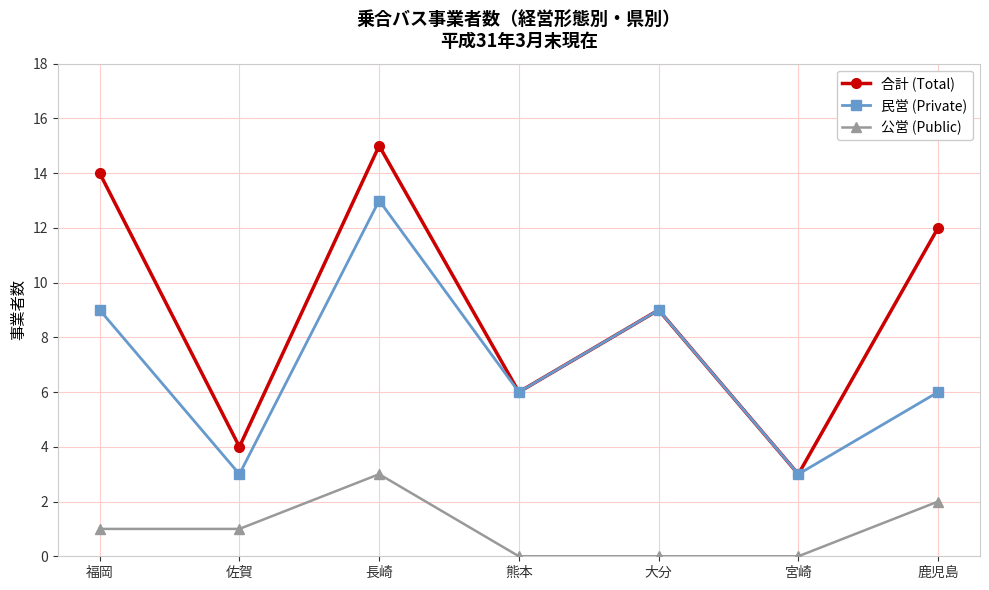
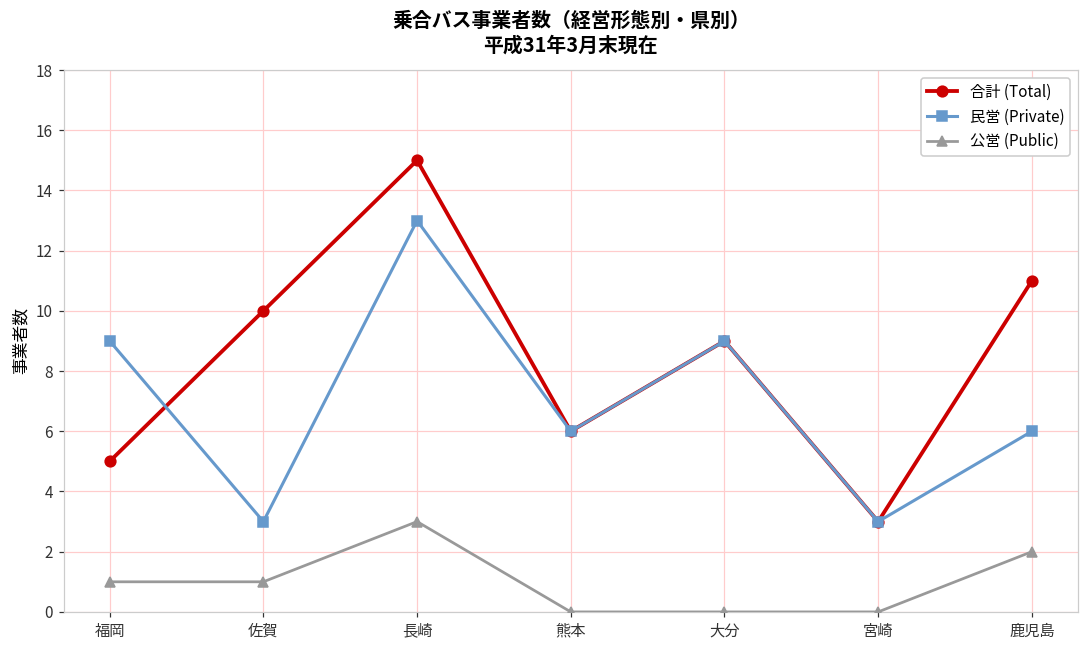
合計 (Total), 福岡: 14 -> 5
合計 (Total), 佐賀: 4 -> 10
合計 (Total), 鹿児島: 12 -> 11
